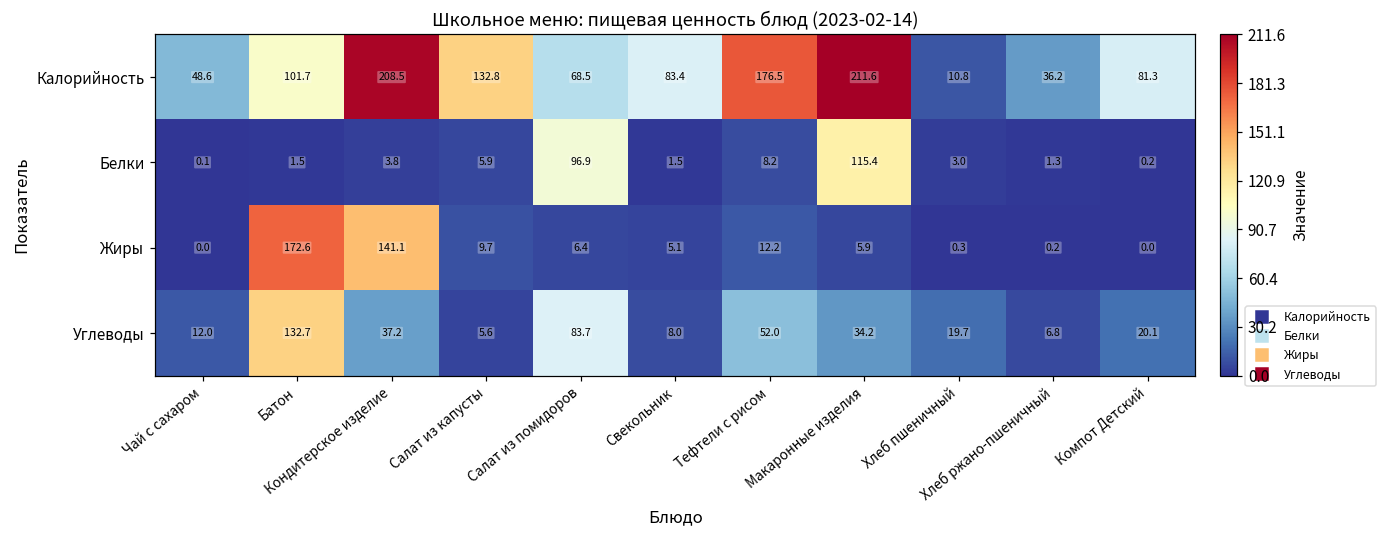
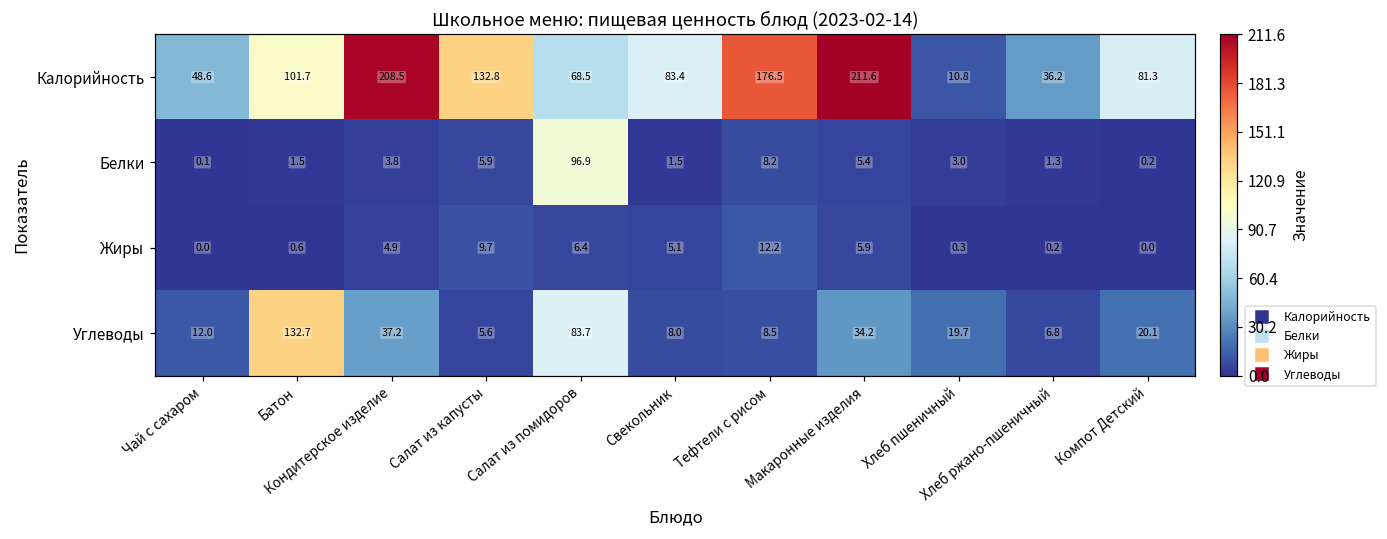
Белки, Макаронные изделия: 115.4 -> 5.4
Жиры, Батон: 172.6 -> 0.6
Жиры, Кондитерское изделие: 141.1 -> 4.9
Углеводы, Тефтели с рисом: 52.0 -> 8.5
